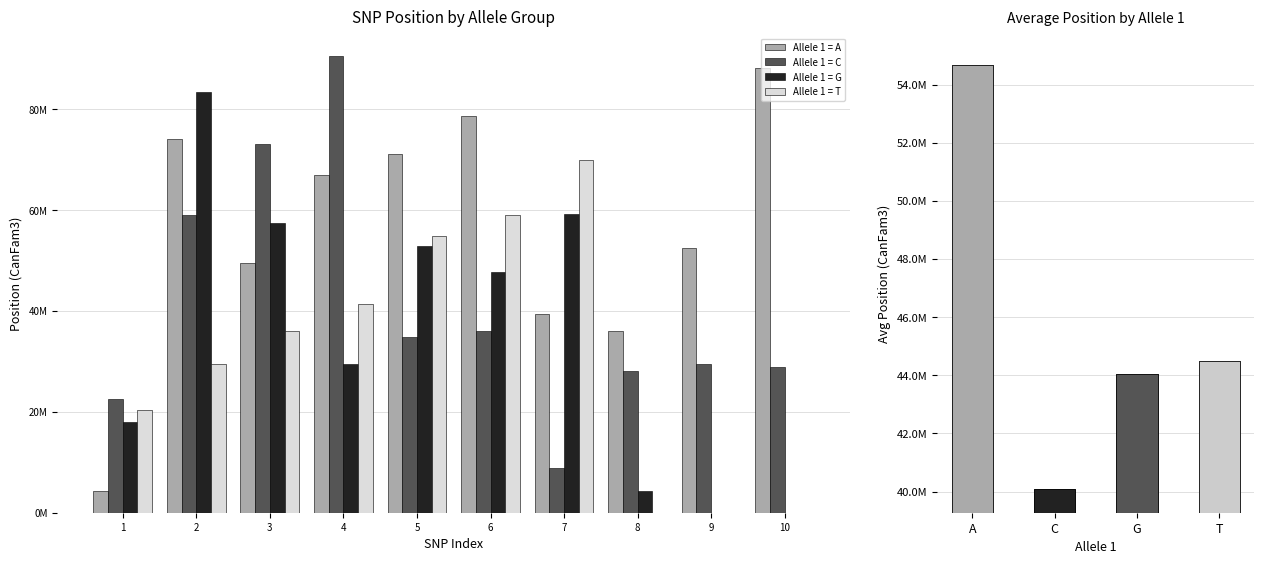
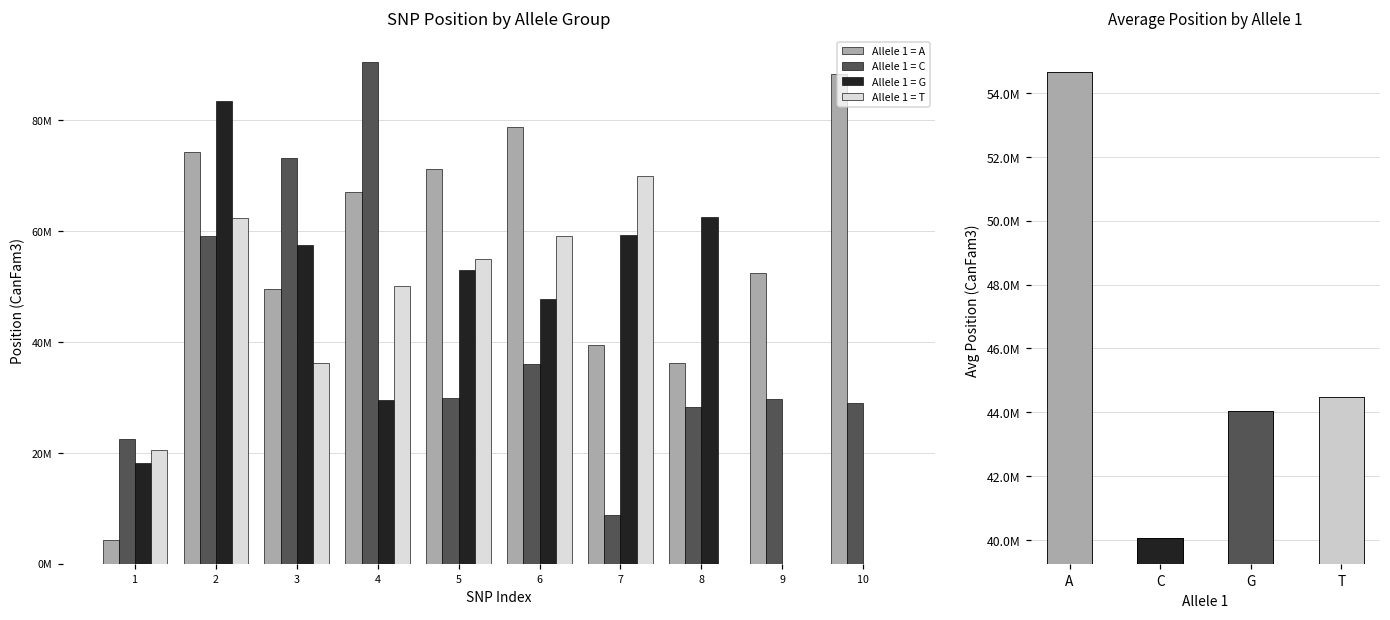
SNP Position by Allele Group, Allele 1 = T, 2: 30000000 -> 62000000
SNP Position by Allele Group, Allele 1 = T, 4: 41000000 -> 50000000
SNP Position by Allele Group, Allele 1 = C, 5: 35000000 -> 30000000
SNP Position by Allele Group, Allele 1 = G, 8: 4000000 -> 62000000
